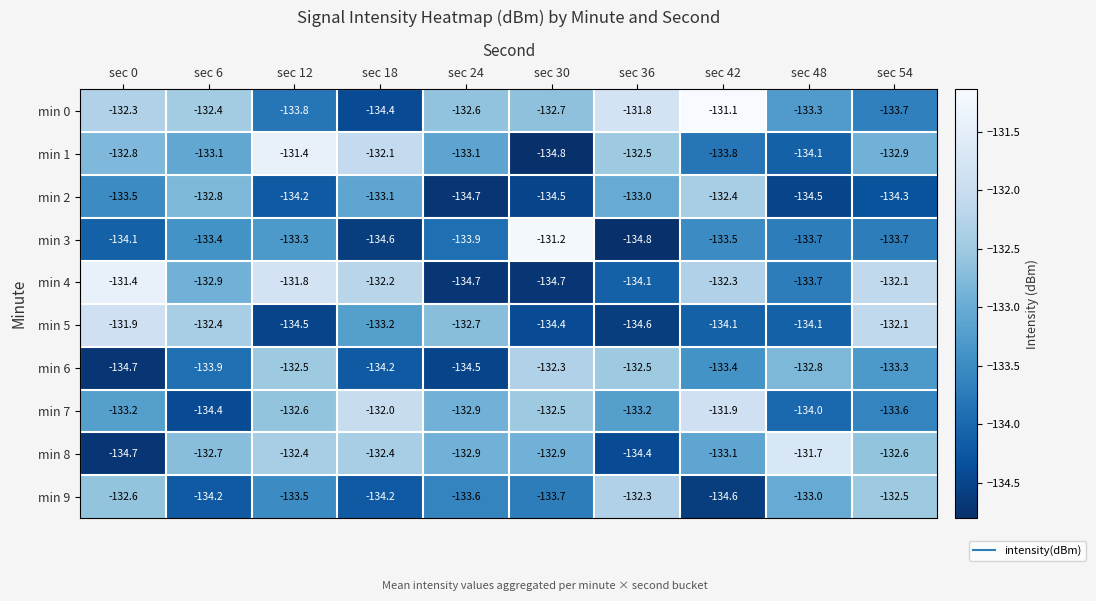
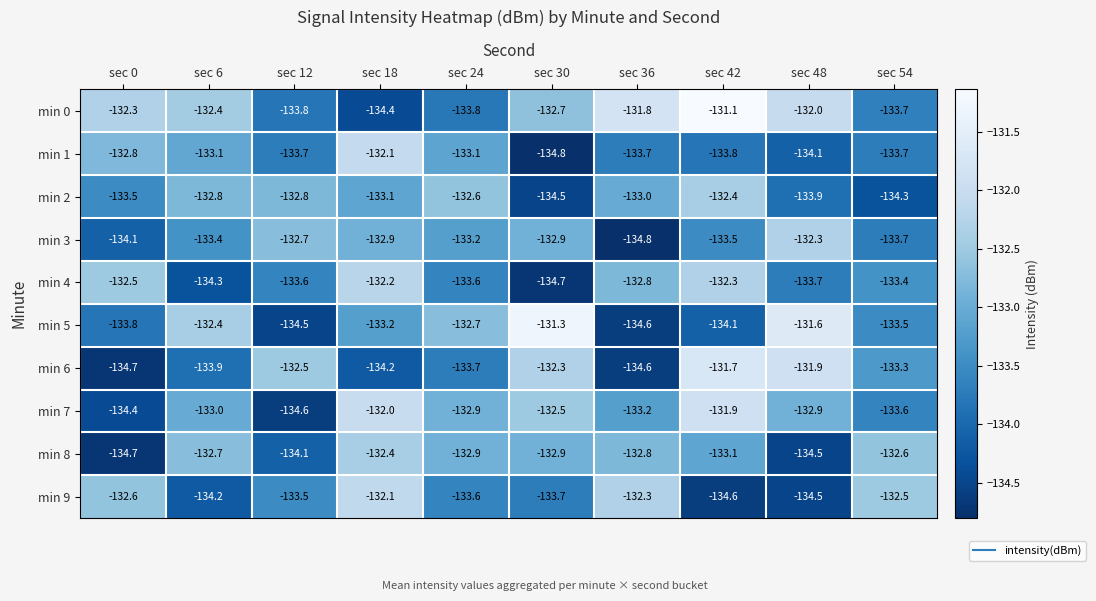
min 0, sec 24: -132.6 -> -133.8
min 0, sec 48: -133.3 -> -132.0
min 1, sec 12: -131.4 -> -133.7
min 1, sec 36: -132.5 -> -133.7
min 1, sec 54: -132.9 -> -133.7
min 2, sec 12: -134.2 -> -132.8
min 2, sec 24: -134.7 -> -132.6
min 2, sec 48: -134.5 -> -133.9
min 3, sec 12: -133.3 -> -132.7
min 3, sec 18: -134.6 -> -132.9
min 3, sec 24: -133.9 -> -133.2
min 3, sec 30: -131.2 -> -132.9
min 3, sec 48: -133.7 -> -132.3
min 4, sec 0: -131.4 -> -132.5
min 4, sec 6: -132.9 -> -134.3
min 4, sec 12: -131.8 -> -133.6
min 4, sec 24: -134.7 -> -133.6
min 4, sec 36: -134.1 -> -132.8
min 4, sec 54: -132.1 -> -133.4
min 5, sec 0: -131.9 -> -133.8
min 5, sec 30: -134.4 -> -131.3
min 5, sec 48: -134.1 -> -131.6
min 5, sec 54: -132.1 -> -133.5
min 6, sec 24: -134.5 -> -133.7
min 6, sec 36: -132.5 -> -134.6
min 6, sec 42: -133.4 -> -131.7
min 6, sec 48: -132.8 -> -131.9
min 7, sec 0: -133.2 -> -134.4
min 7, sec 6: -134.4 -> -133.0
min 7, sec 12: -132.6 -> -134.6
min 7, sec 48: -134.0 -> -132.9
min 8, sec 12: -132.4 -> -134.1
min 8, sec 36: -134.4 -> -132.8
min 8, sec 48: -131.7 -> -134.5
min 9, sec 18: -134.2 -> -132.1
min 9, sec 48: -133.0 -> -134.5
